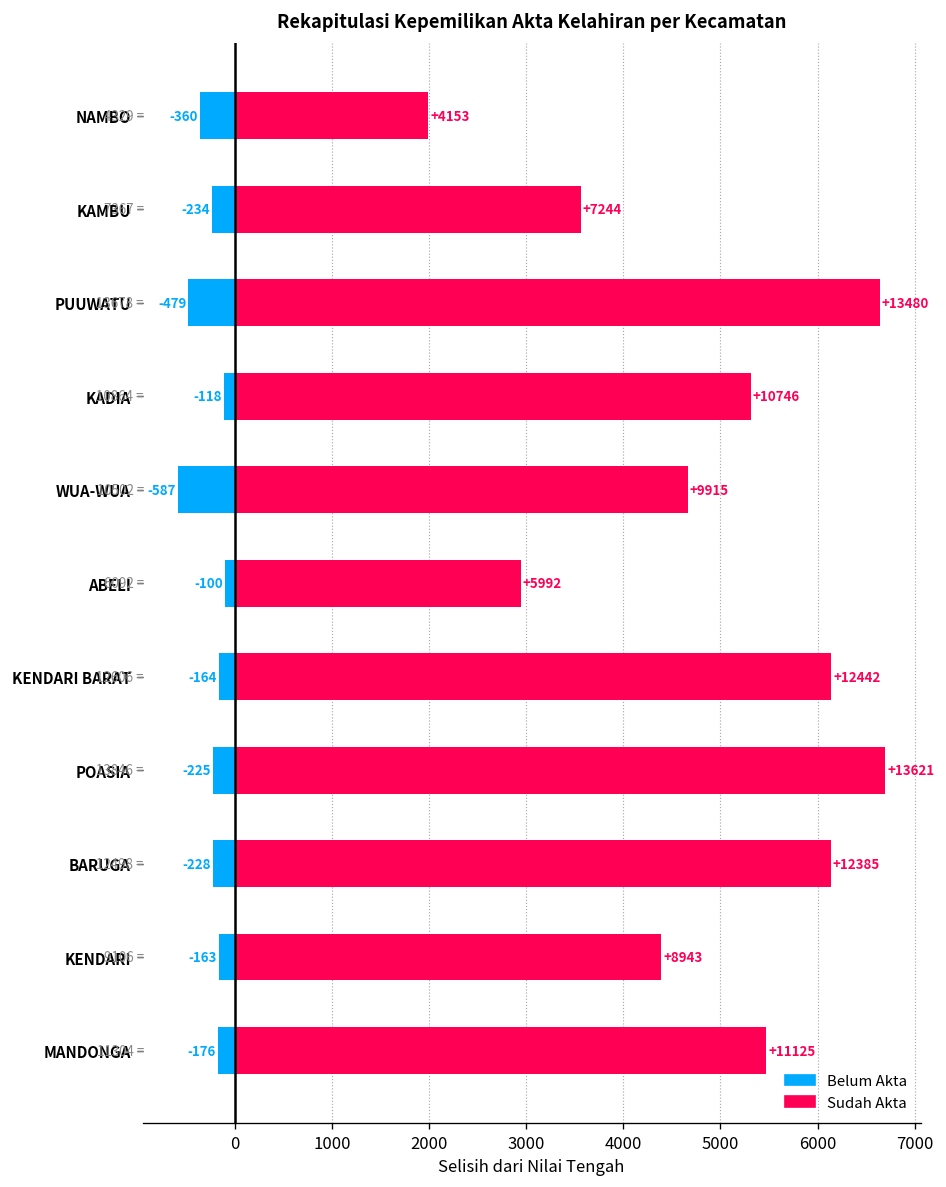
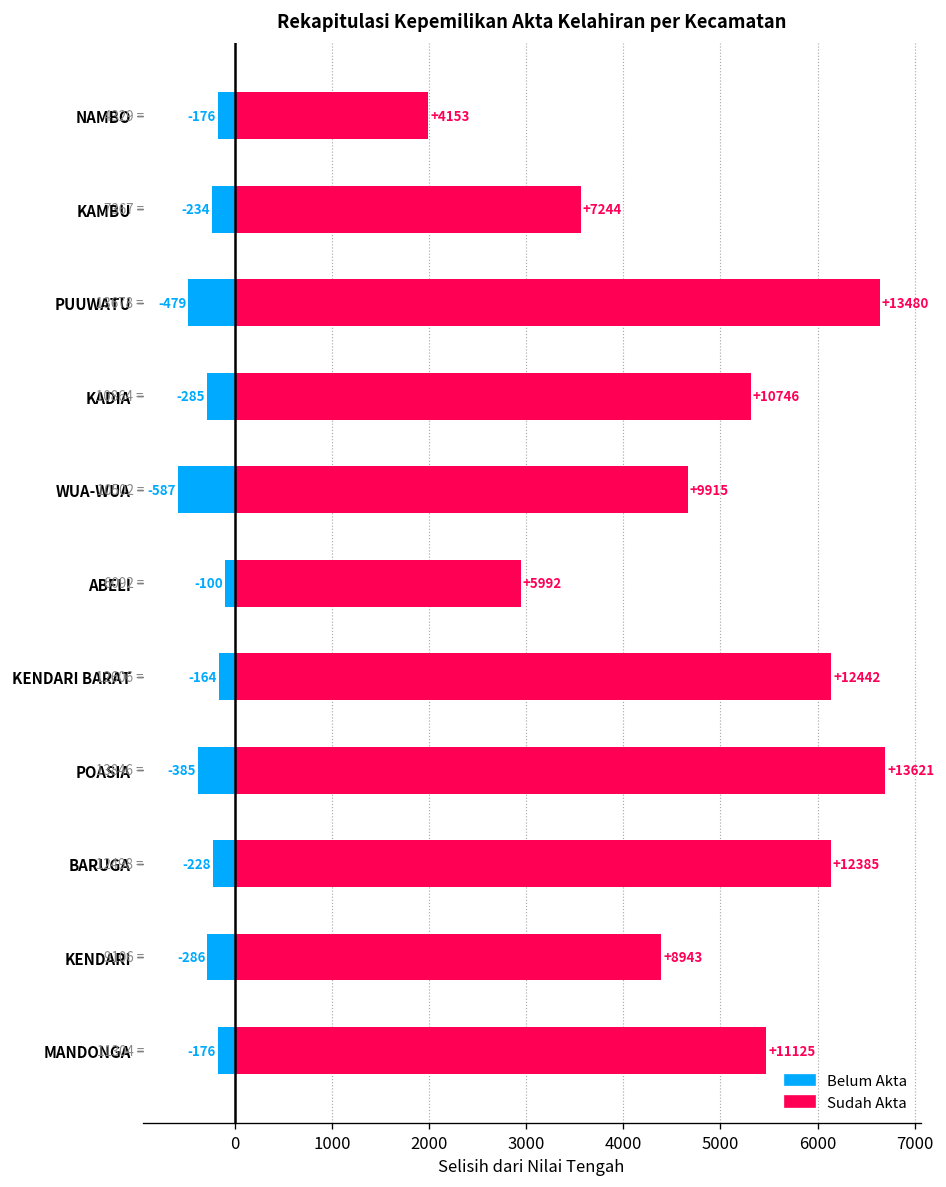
Belum Akta, NAMBO: -360 -> -176
Belum Akta, KADIA: -118 -> -285
Belum Akta, POASIA: -225 -> -385
Belum Akta, KENDARI: -163 -> -286
